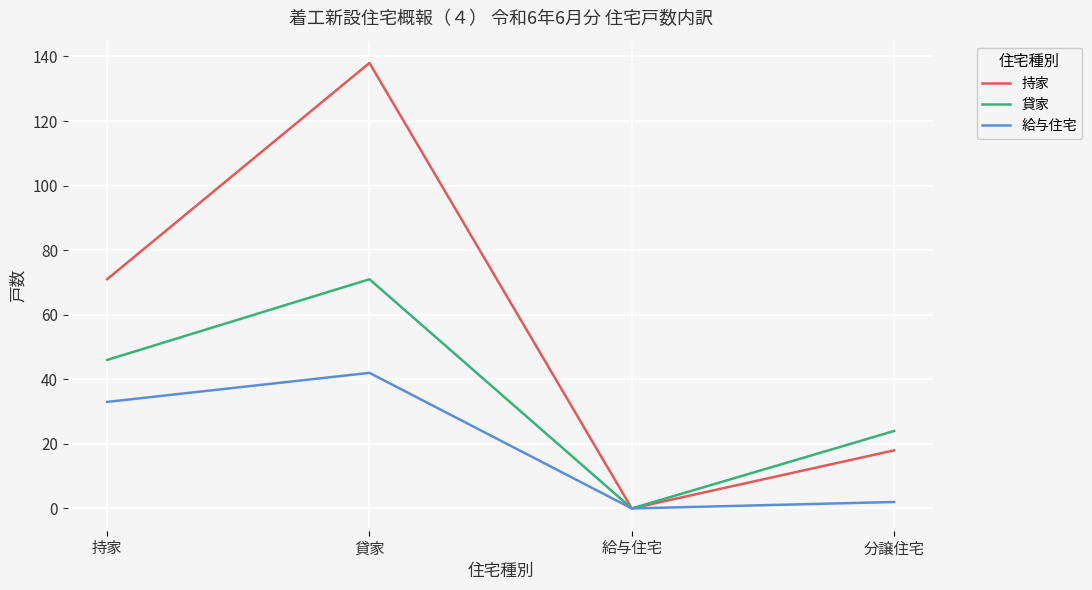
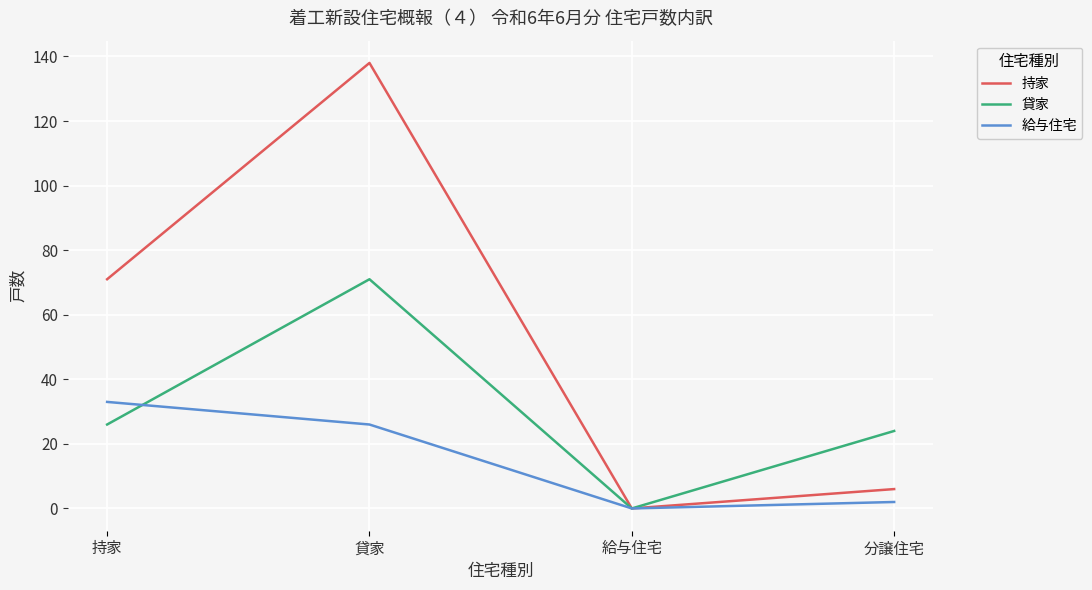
貸家, 持家: 46 -> 26
給与住宅, 貸家: 42 -> 26
持家, 分譲住宅: 18 -> 6
